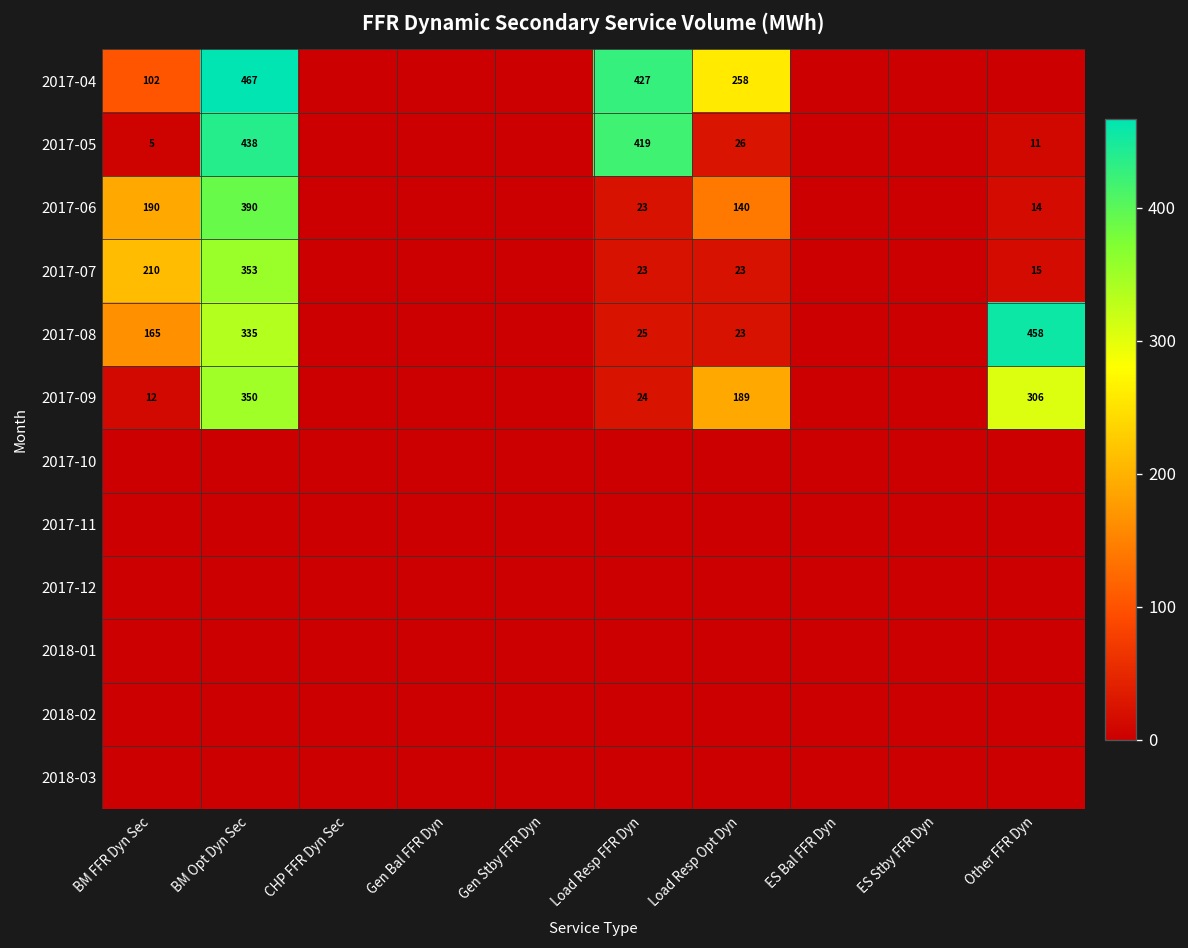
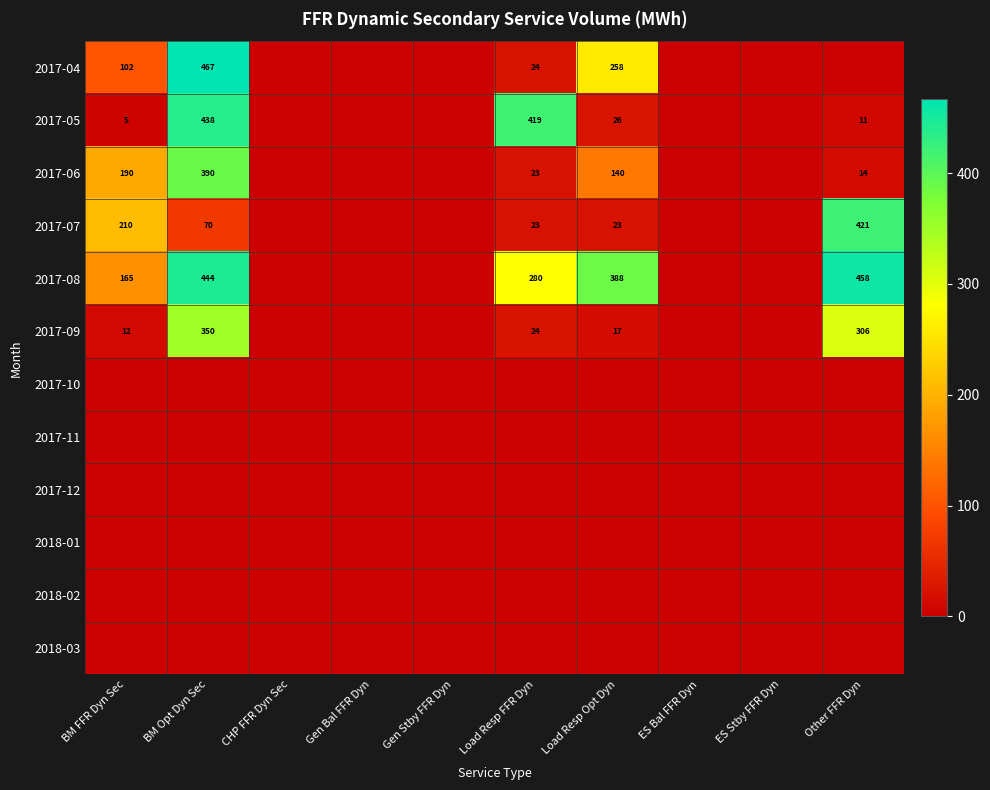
2017-04, Load Resp FFR Dyn: 427 -> 24
2017-07, BM Opt Dyn Sec: 353 -> 70
2017-07, Other FFR Dyn: 15 -> 421
2017-08, BM Opt Dyn Sec: 335 -> 444
2017-08, Load Resp FFR Dyn: 25 -> 280
2017-08, Load Resp Opt Dyn: 23 -> 388
2017-09, Load Resp Opt Dyn: 189 -> 17
